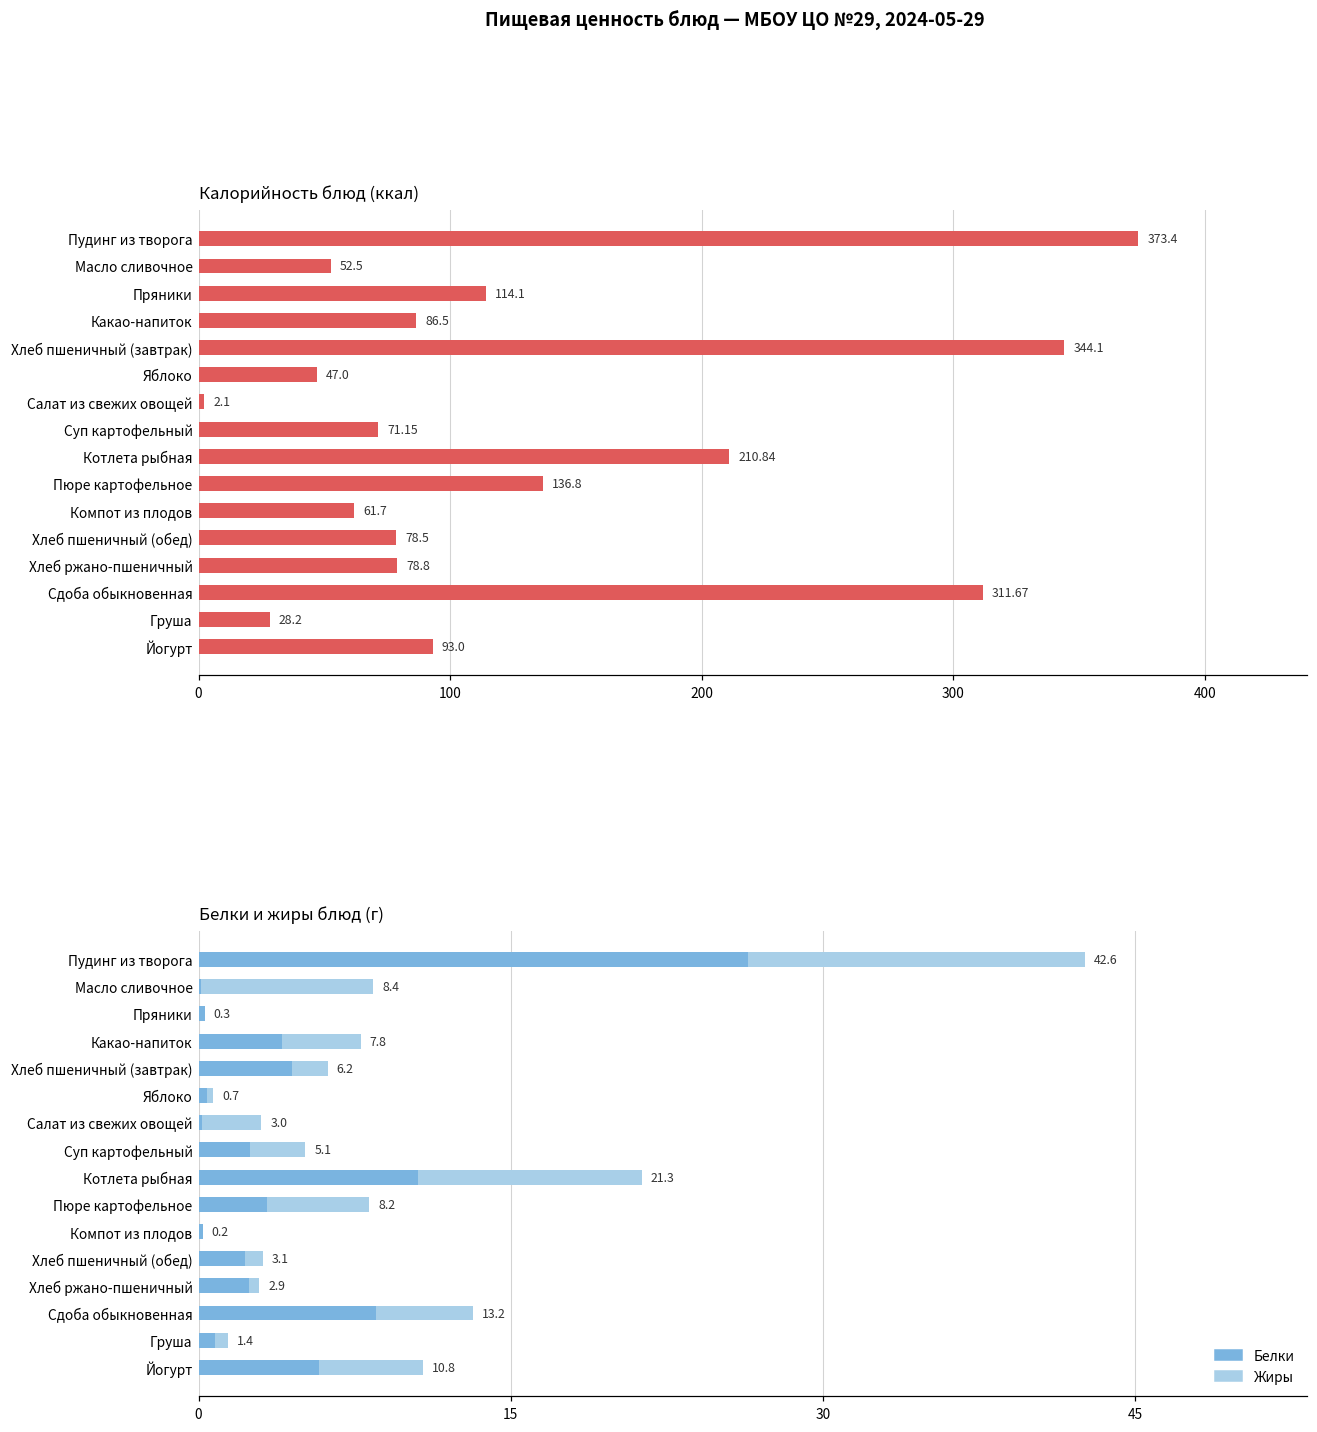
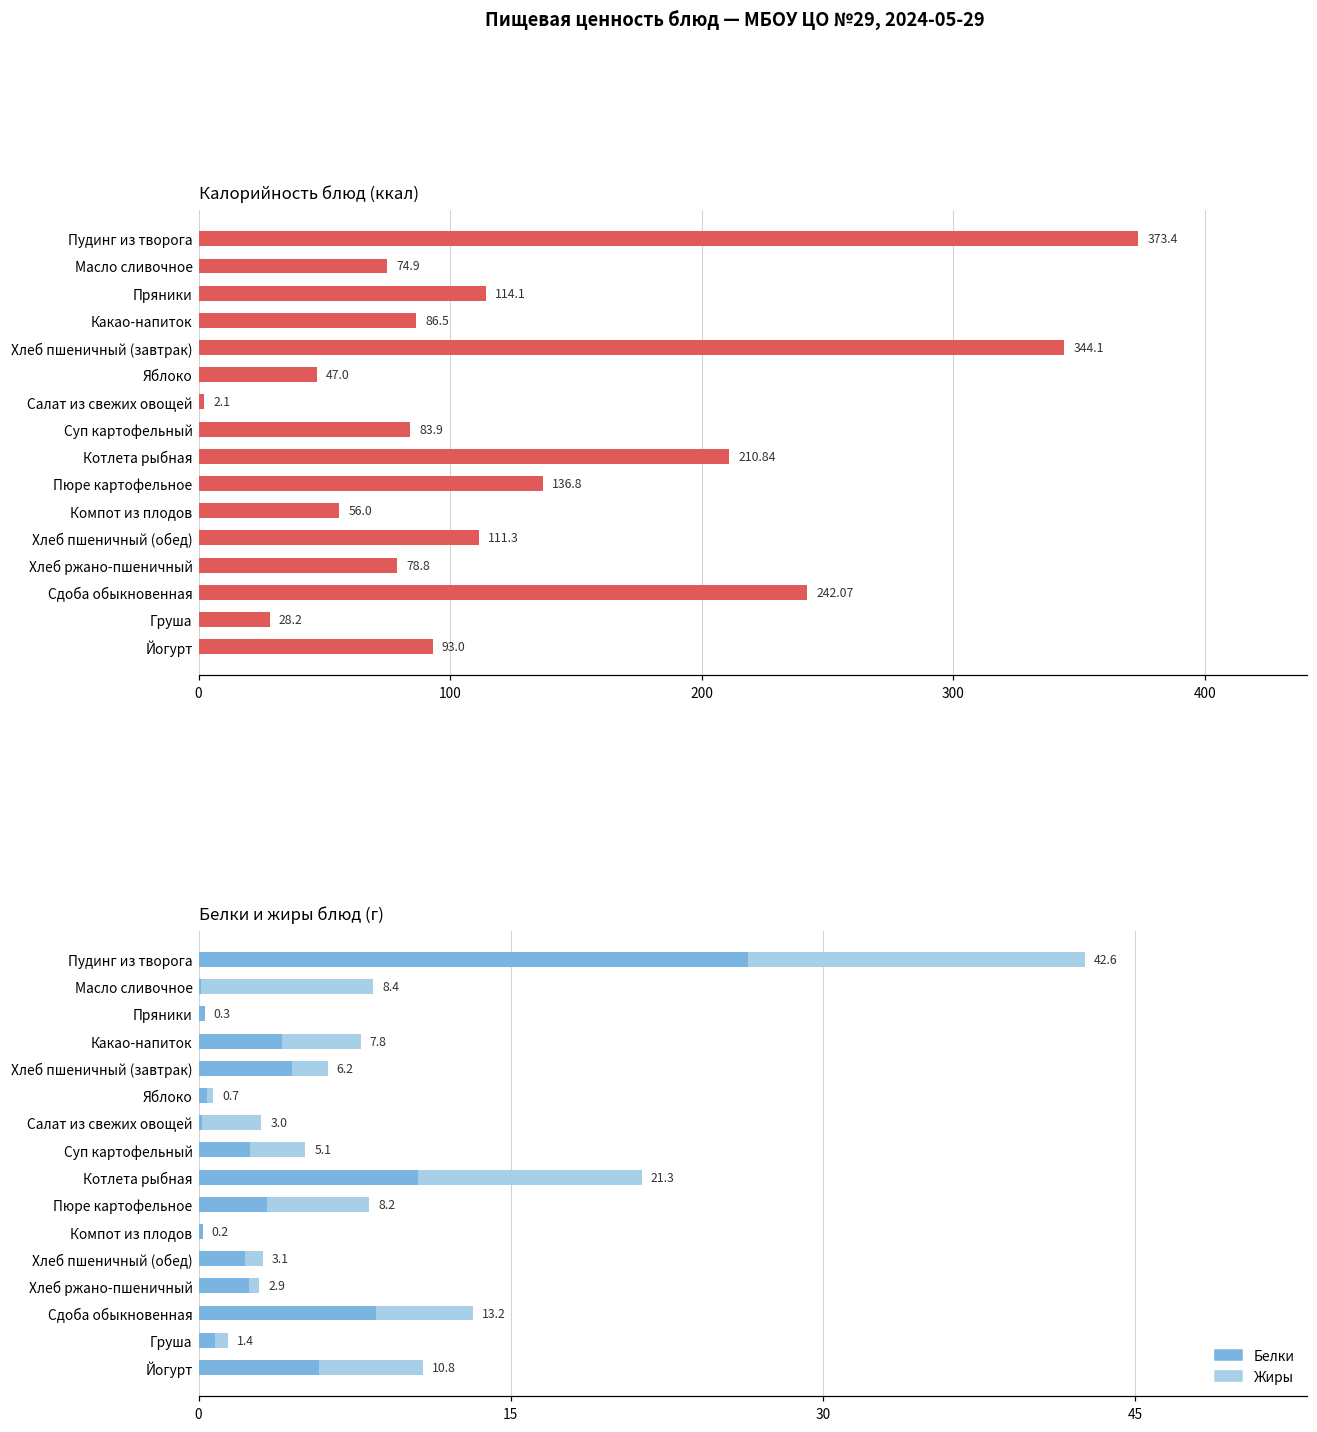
Калорийность блюд (ккал), Масло сливочное: 52.5 -> 74.9
Калорийность блюд (ккал), Суп картофельный: 71.15 -> 83.9
Калорийность блюд (ккал), Компот из плодов: 61.7 -> 56.0
Калорийность блюд (ккал), Хлеб пшеничный (обед): 78.5 -> 111.3
Калорийность блюд (ккал), Сдоба обыкновенная: 311.67 -> 242.07
